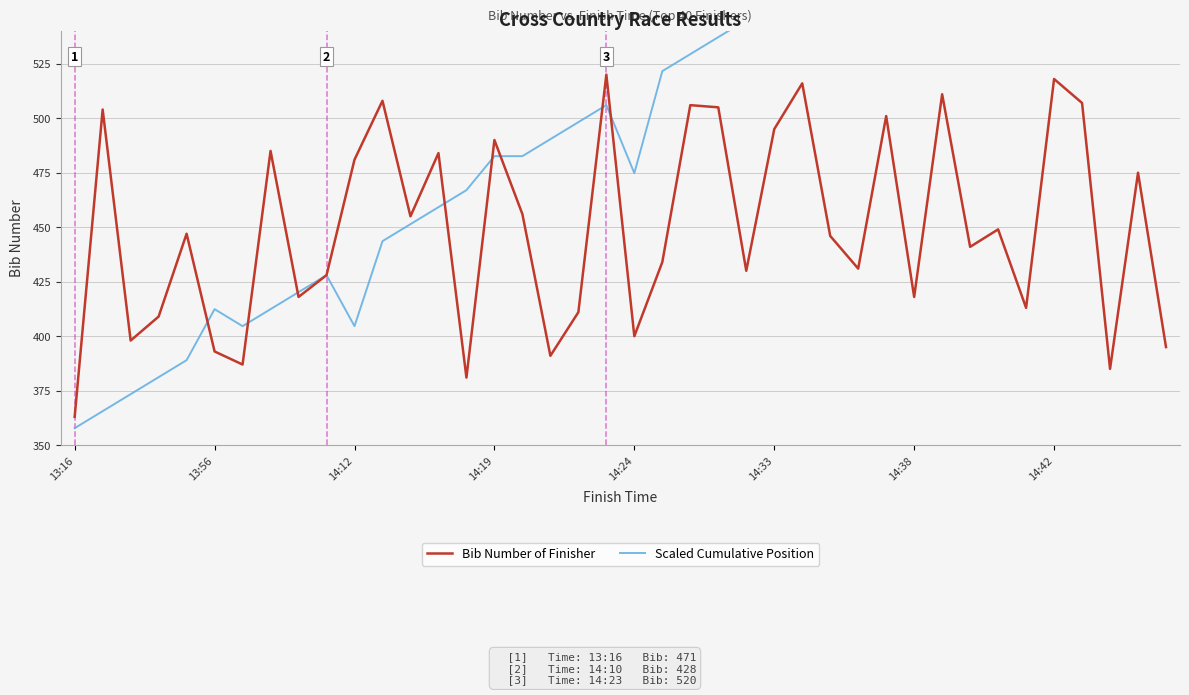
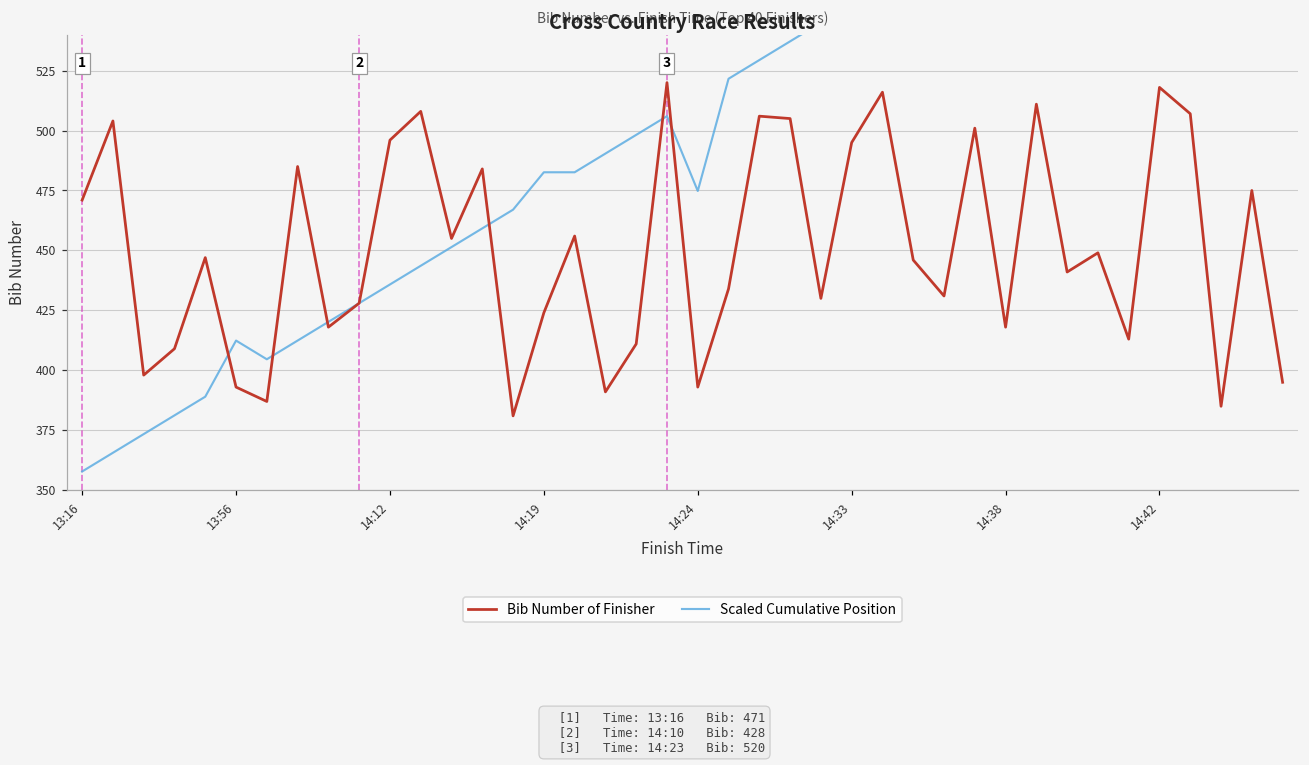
Bib Number of Finisher, 13:16: 363 -> 471
Bib Number of Finisher, 14:12: 481 -> 496
Scaled Cumulative Position, 14:12: 405 -> 436
Bib Number of Finisher, 14:19: 490 -> 424
Bib Number of Finisher, 14:24: 400 -> 393
